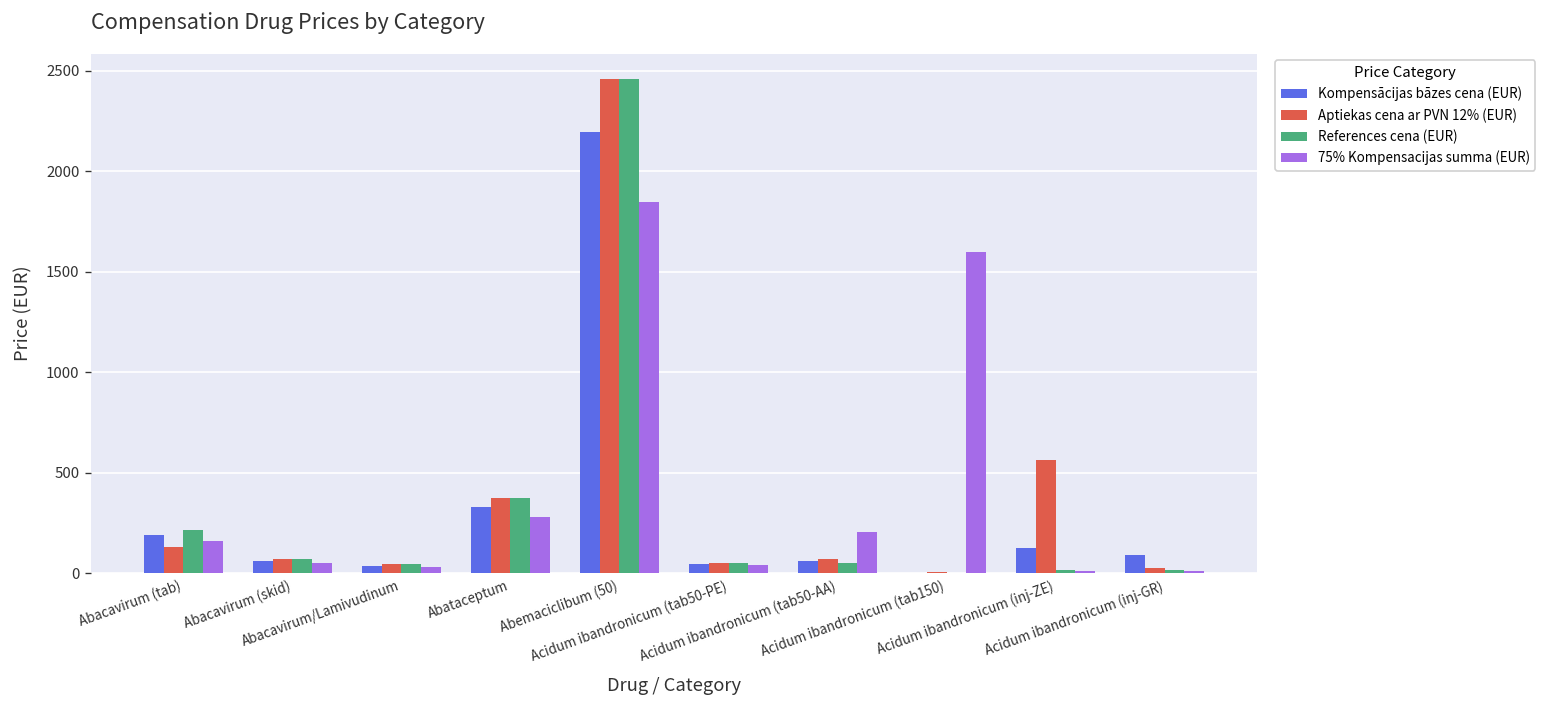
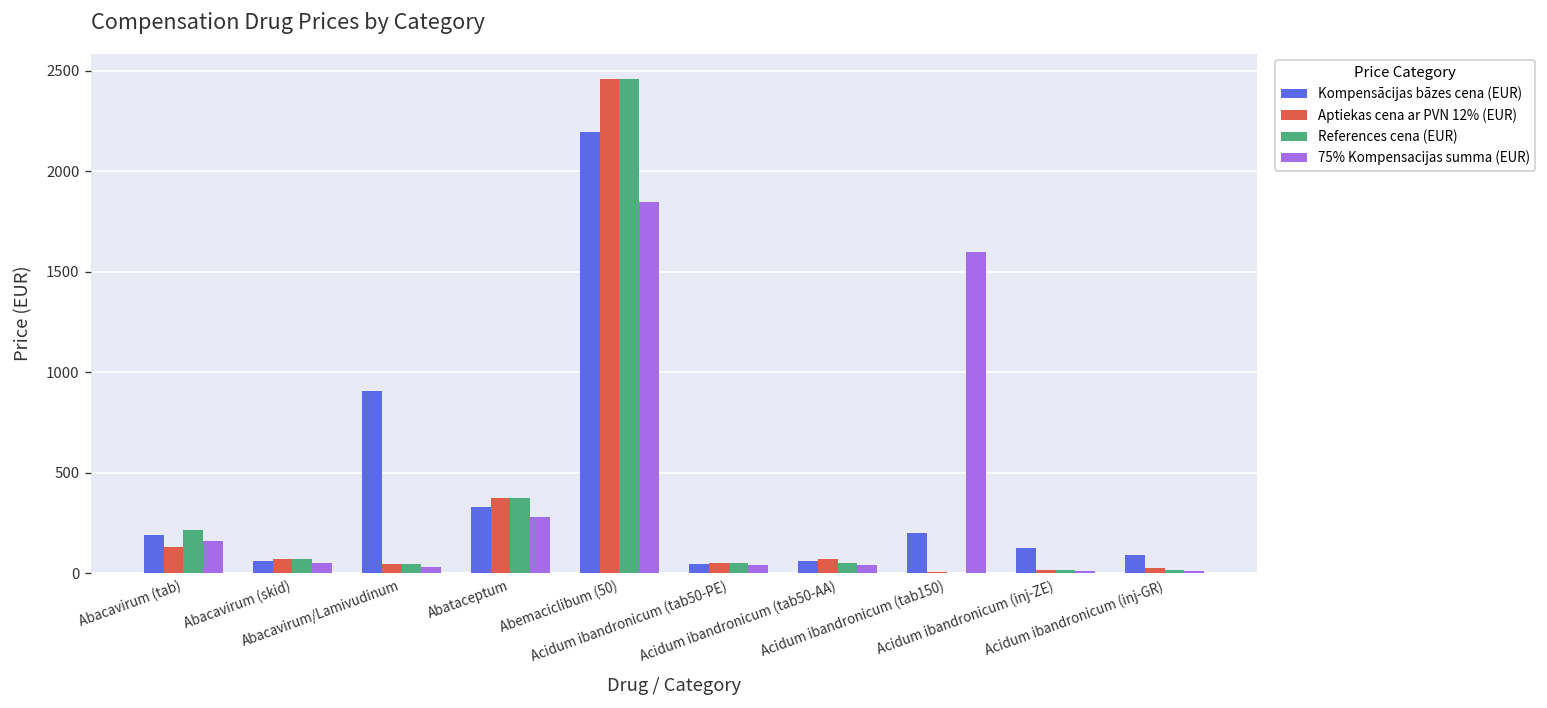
Kompensācijas bāzes cena (EUR), Abacavirum/Lamivudinum: 40 -> 910
75% Kompensacijas summa (EUR), Acidum ibandronicum (tab50-AA): 210 -> 40
Kompensācijas bāzes cena (EUR), Acidum ibandronicum (tab150): 0 -> 200
Aptiekas cena ar PVN 12% (EUR), Acidum ibandronicum (inj-ZE): 560 -> 20
